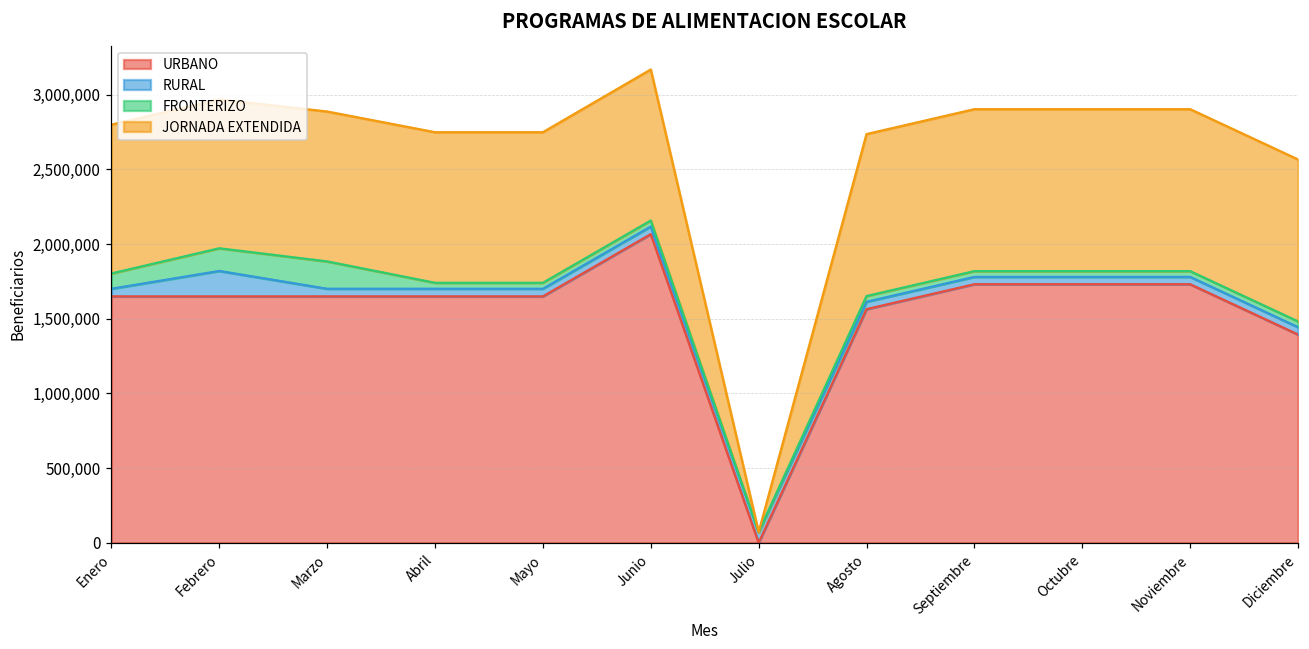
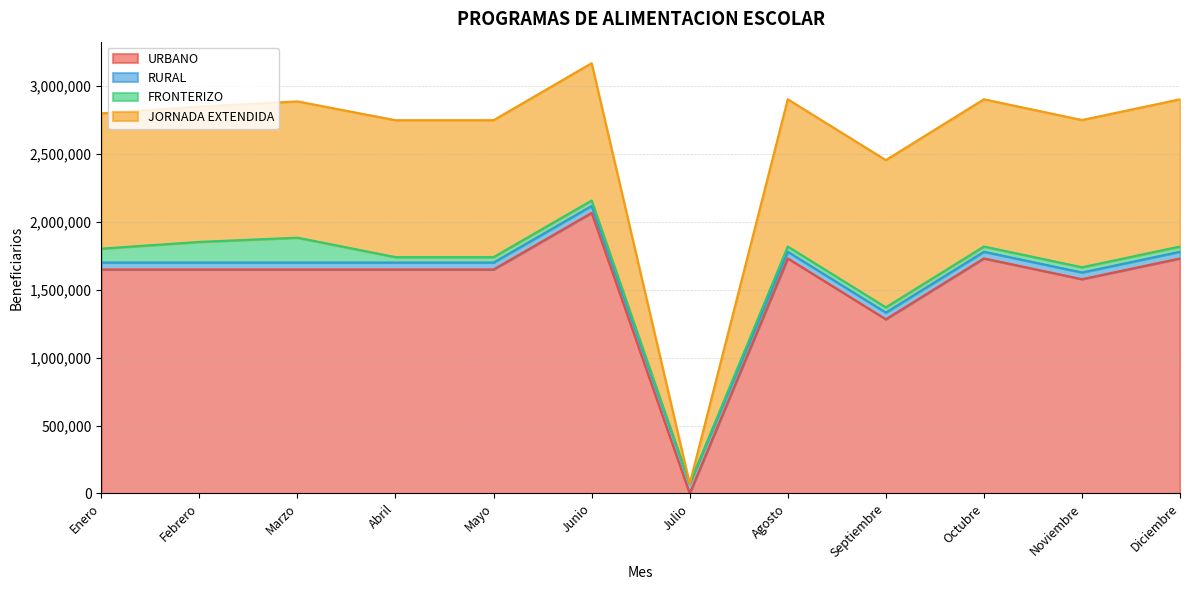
RURAL, Febrero: 170,000 -> 50,000
URBANO, Agosto: 1,560,000 -> 1,730,000
URBANO, Septiembre: 1,730,000 -> 1,280,000
URBANO, Noviembre: 1,730,000 -> 1,580,000
URBANO, Diciembre: 1,390,000 -> 1,730,000
